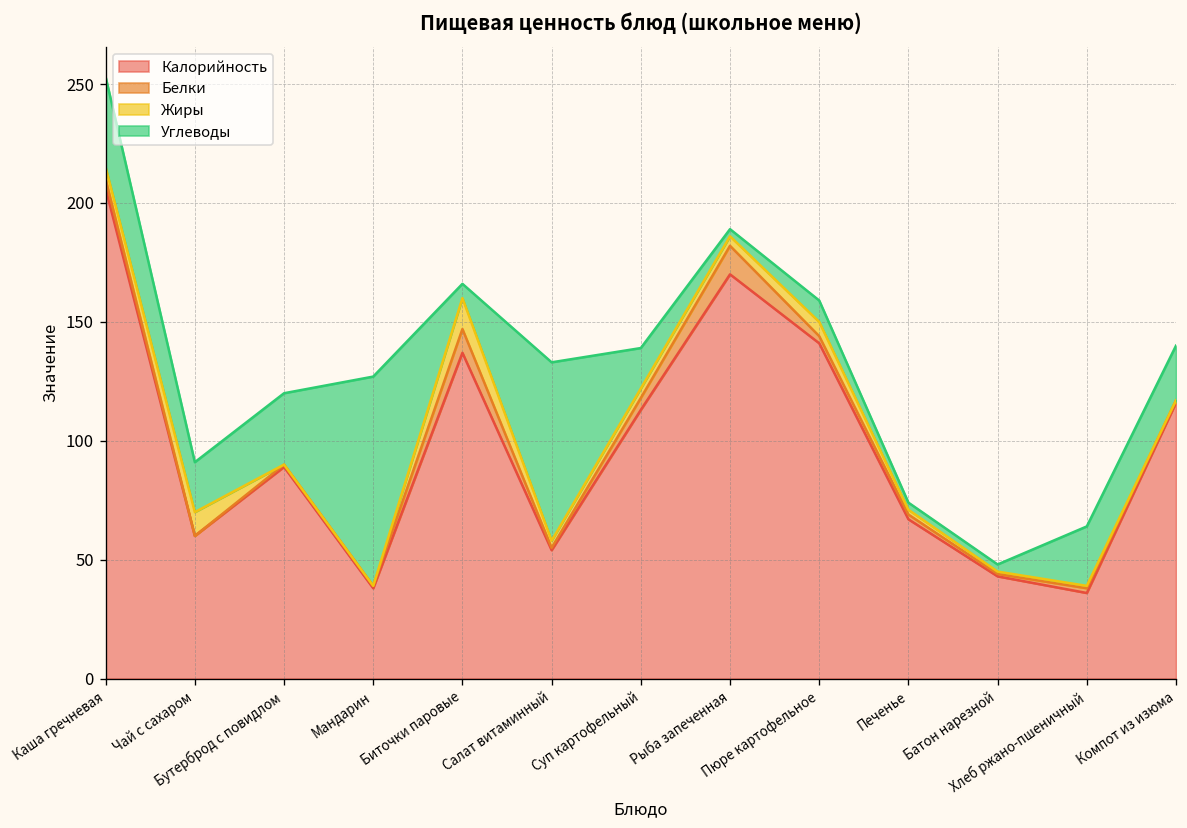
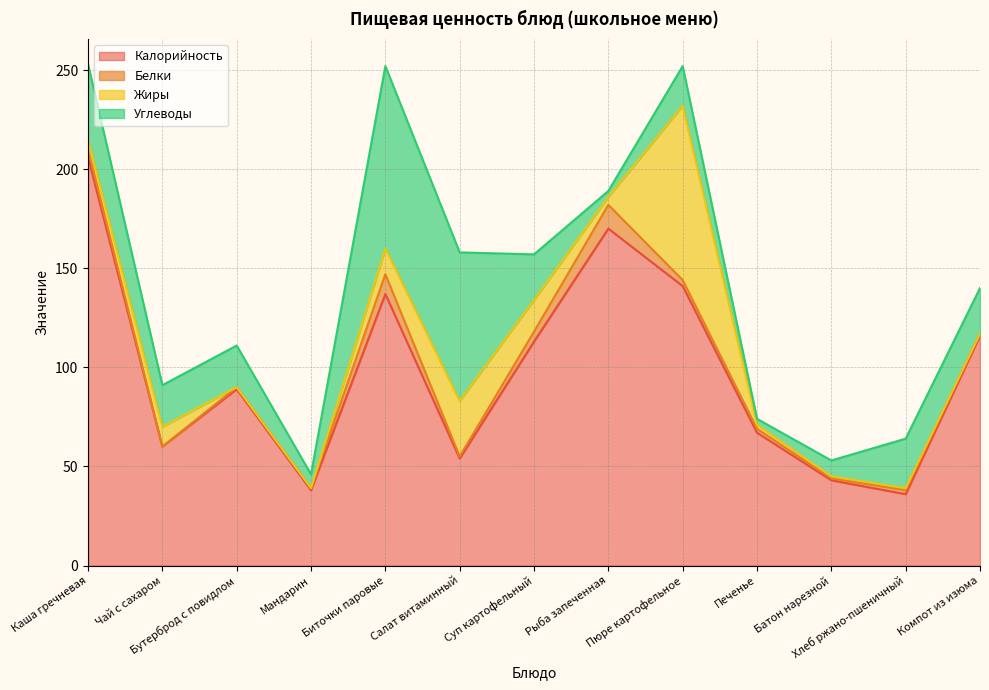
Углеводы, Бутерброд с повидлом: 30 -> 21
Углеводы, Мандарин: 88 -> 7
Углеводы, Биточки паровые: 6 -> 92
Жиры, Салат витаминный: 3 -> 28
Жиры, Суп картофельный: 4 -> 16
Углеводы, Суп картофельный: 17 -> 23
Жиры, Пюре картофельное: 6 -> 88
Углеводы, Пюре картофельное: 9 -> 20
Углеводы, Батон нарезной: 3 -> 8
